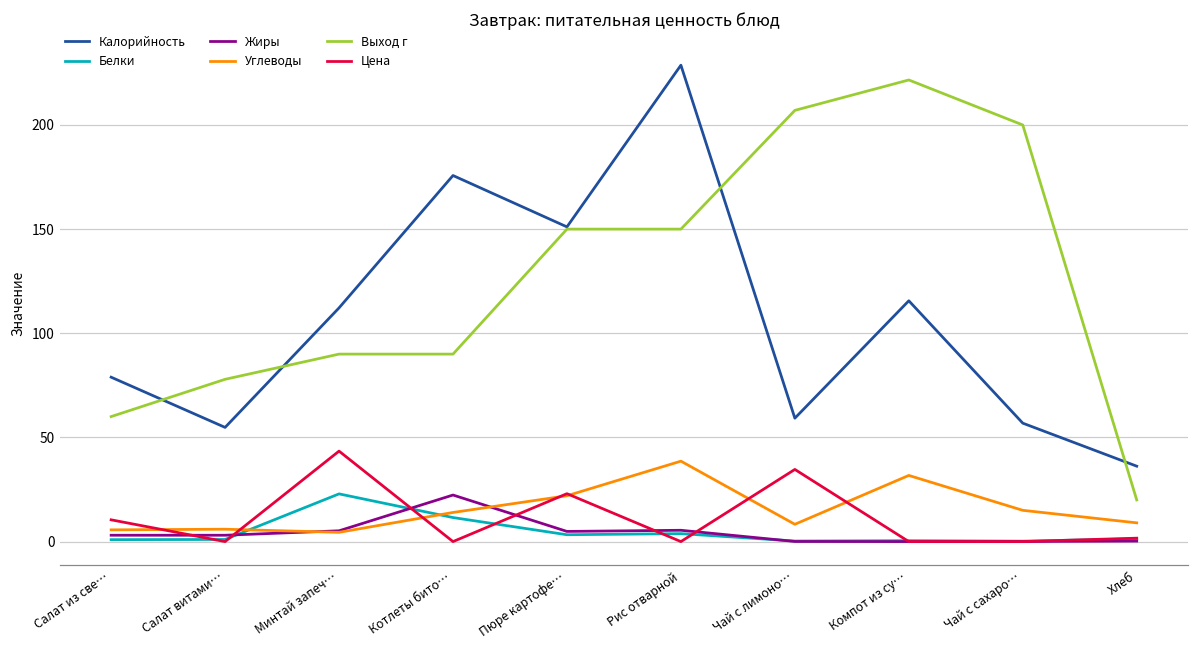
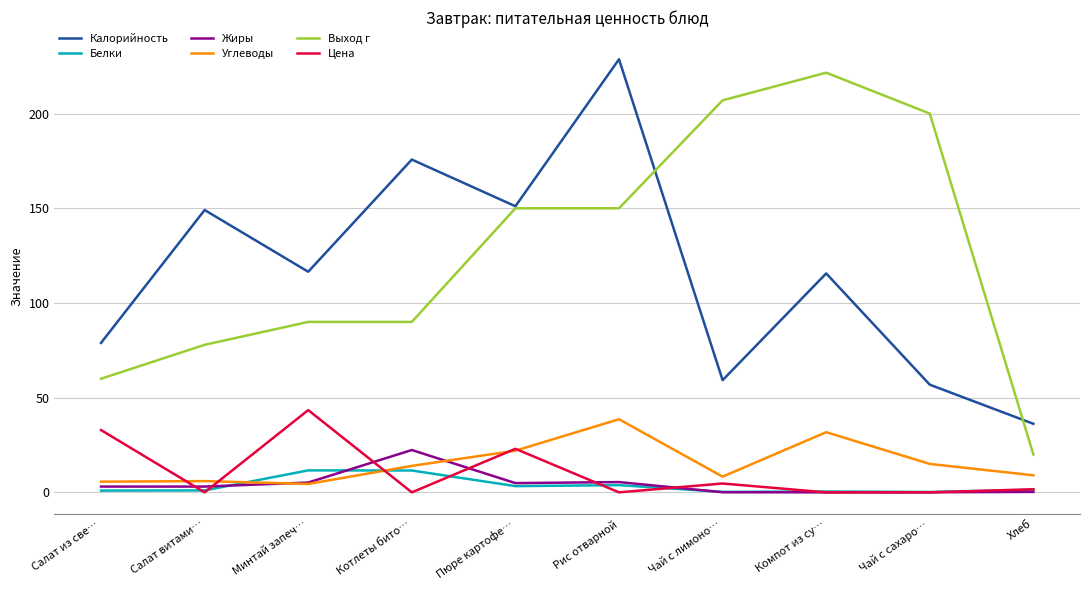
Цена, Салат из све…: 10 -> 33
Калорийность, Салат витами…: 55 -> 149
Калорийность, Минтай запеч…: 112 -> 116
Белки, Минтай запеч…: 23 -> 12
Цена, Чай с лимоно…: 35 -> 5
